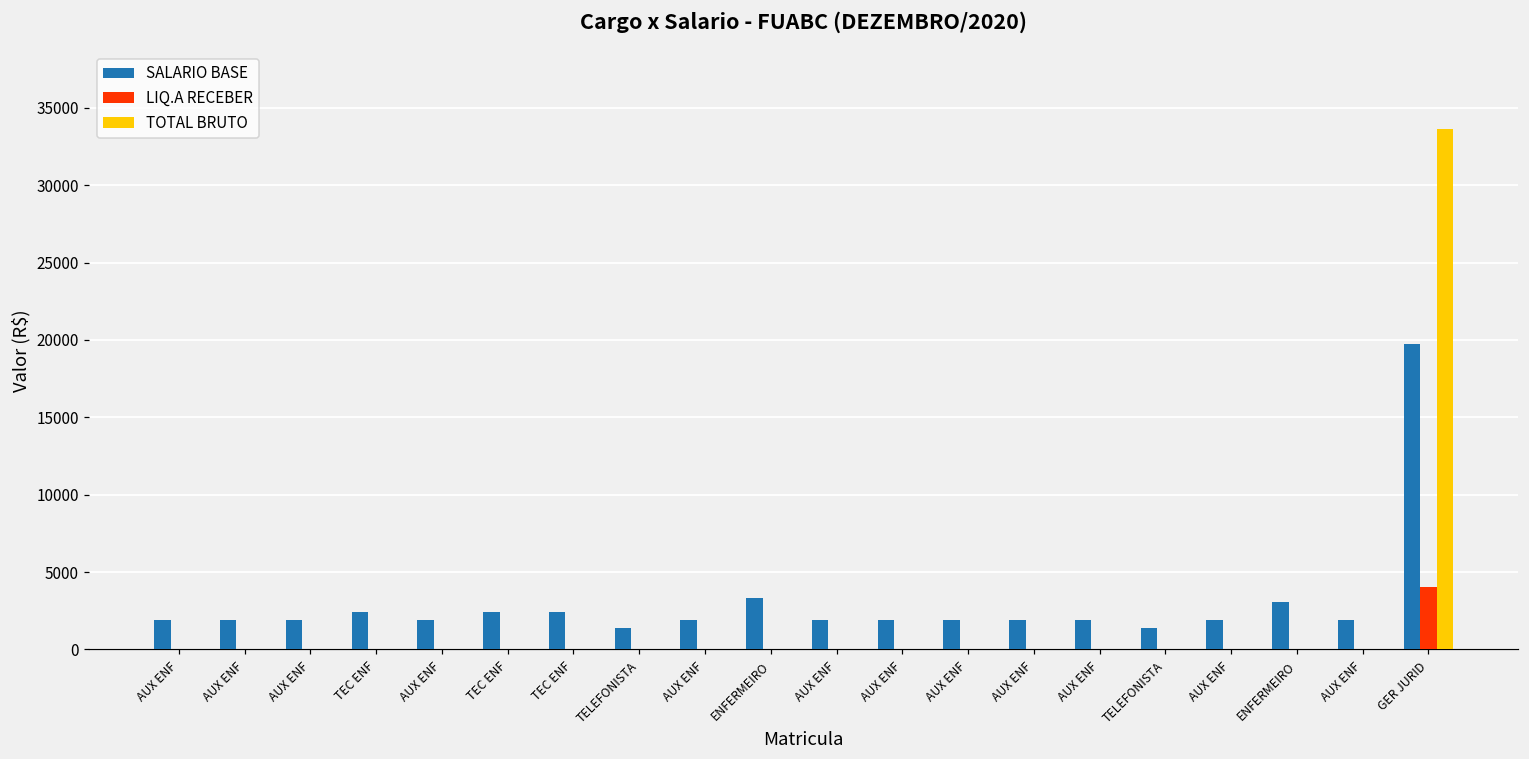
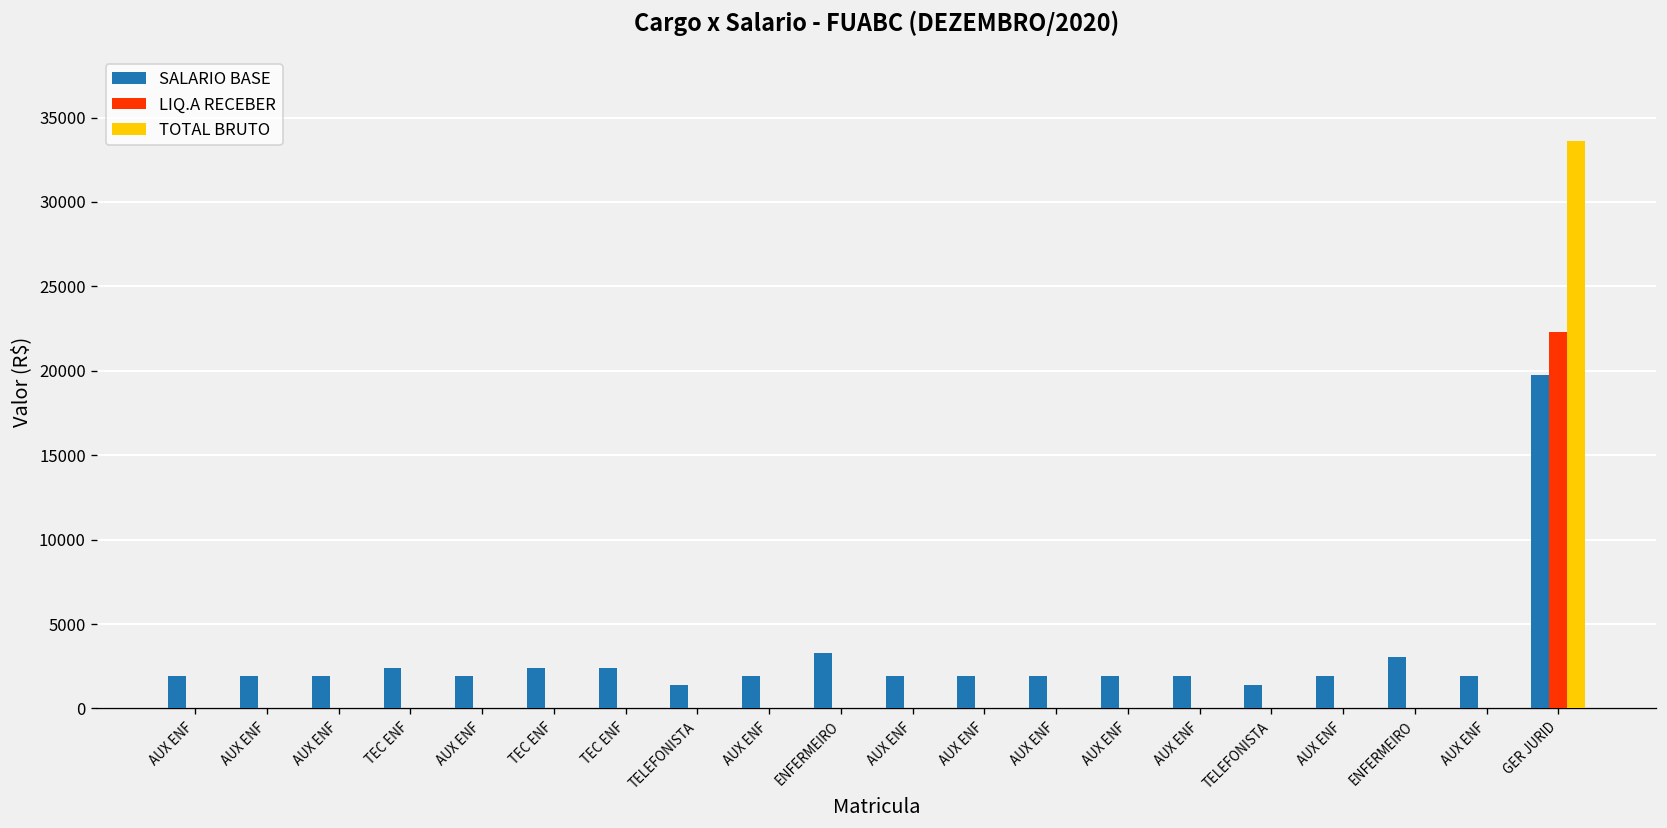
LIQ.A RECEBER, GER JURID: 4000 -> 22300
